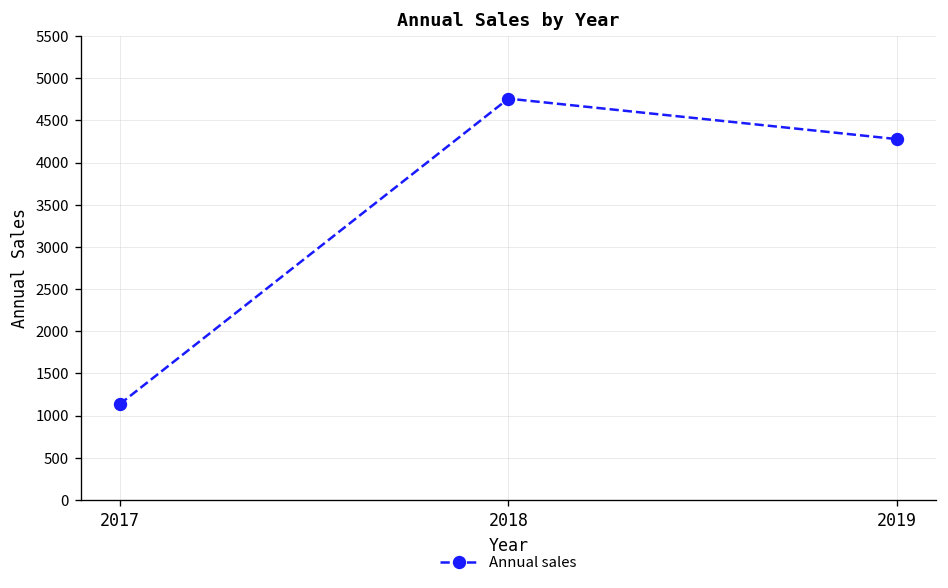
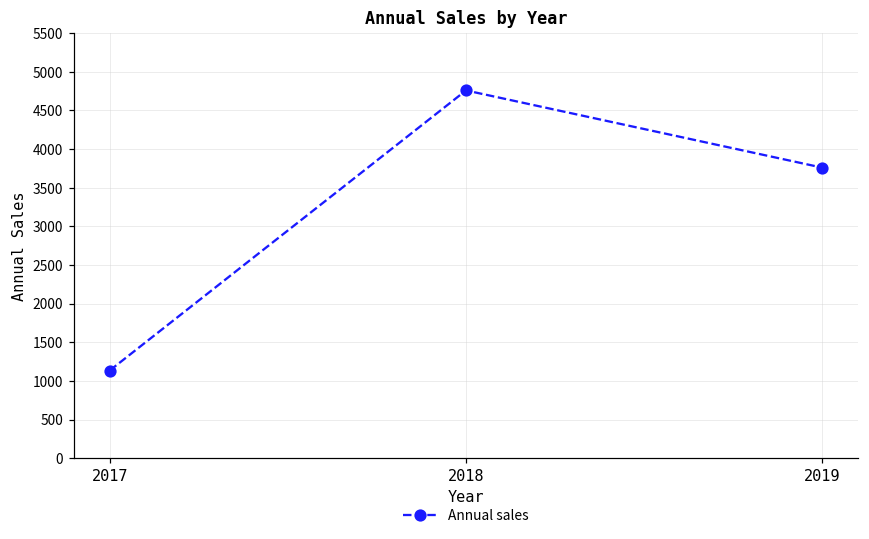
2019: 4300 -> 3800
